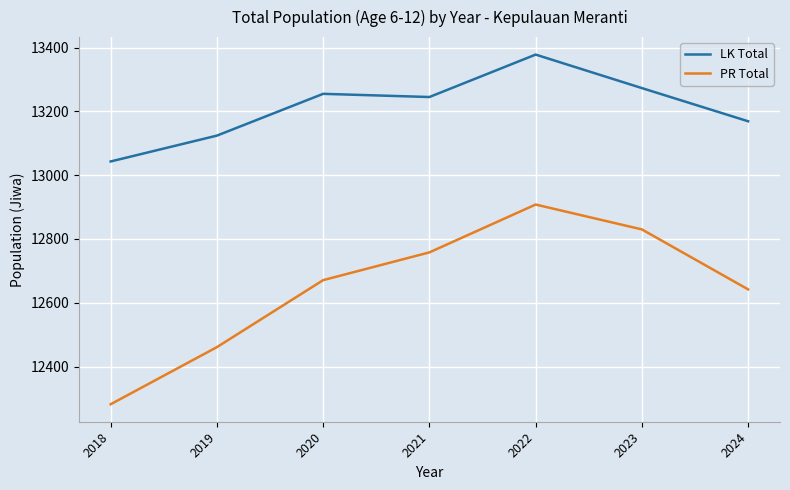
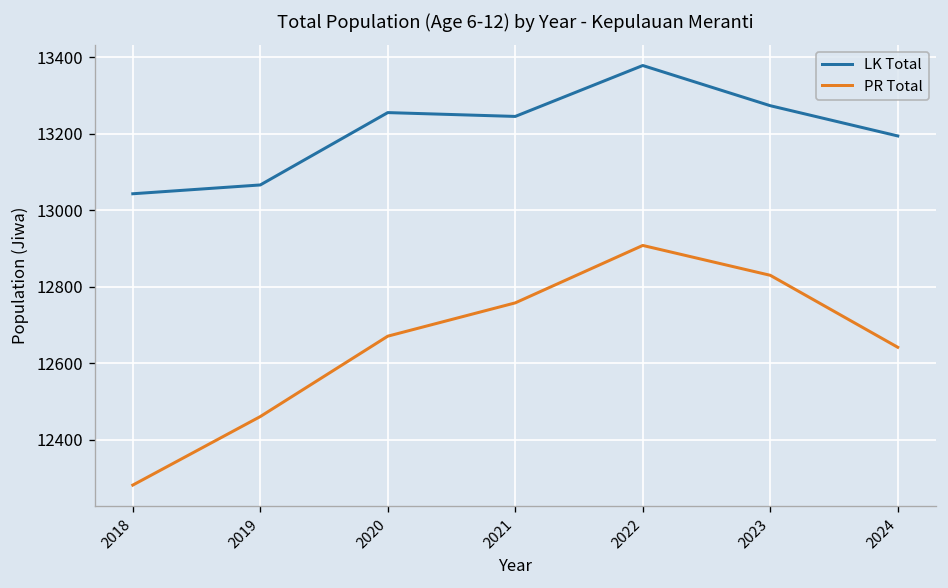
LK Total, 2019: 13120 -> 13070
LK Total, 2024: 13170 -> 13190
